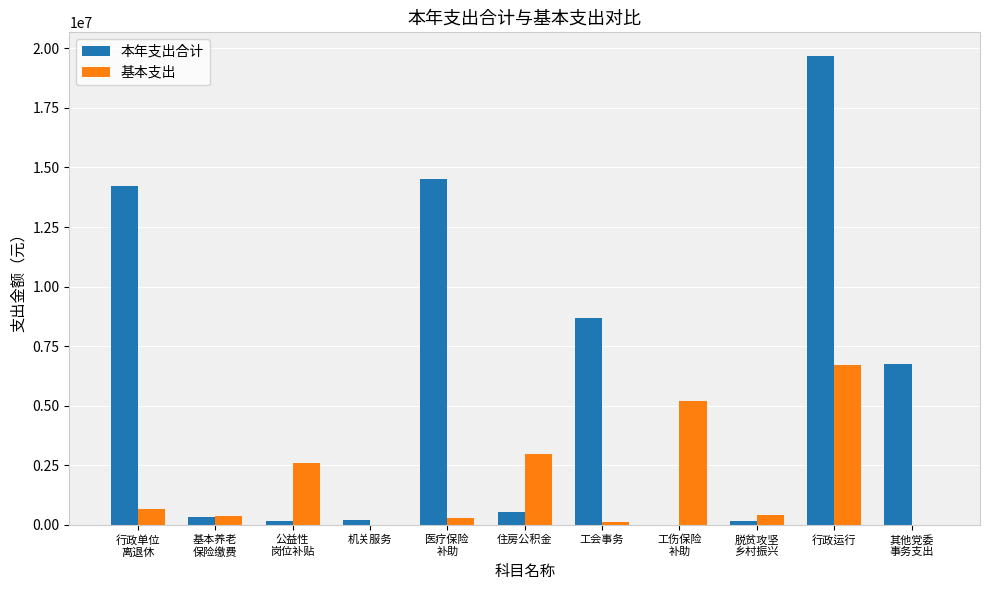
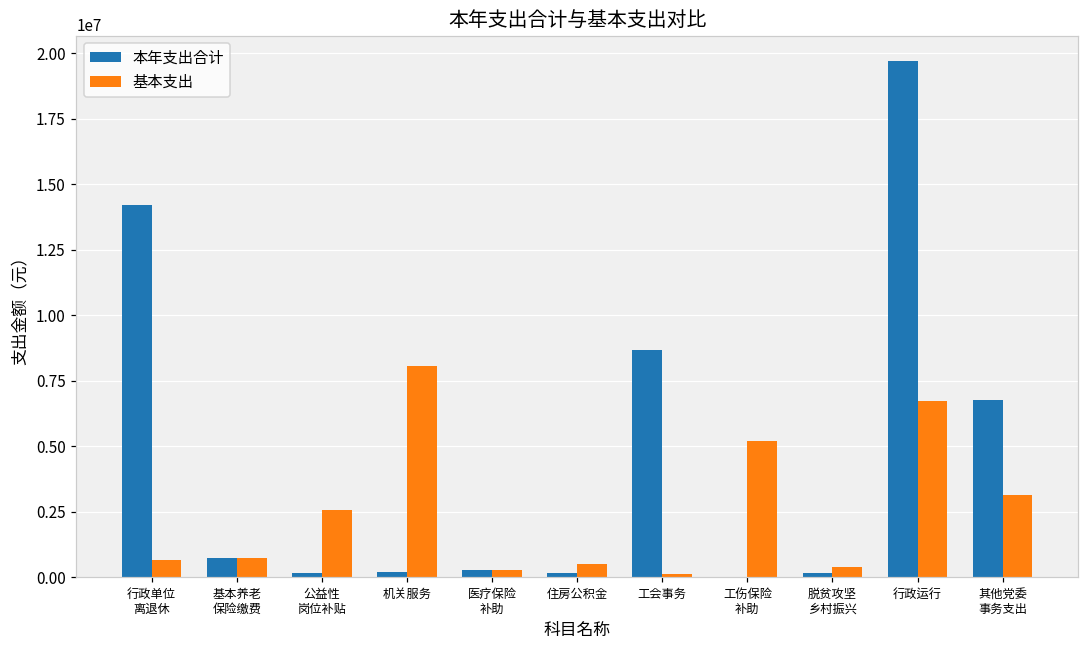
本年支出合计, 基本养老 保险缴费: 300000 -> 700000
基本支出, 基本养老 保险缴费: 400000 -> 700000
基本支出, 机关服务: 0 -> 8100000
本年支出合计, 医疗保险 补助: 14500000 -> 300000
本年支出合计, 住房公积金: 500000 -> 200000
基本支出, 住房公积金: 3000000 -> 500000
基本支出, 其他党委 事务支出: 0 -> 3100000
